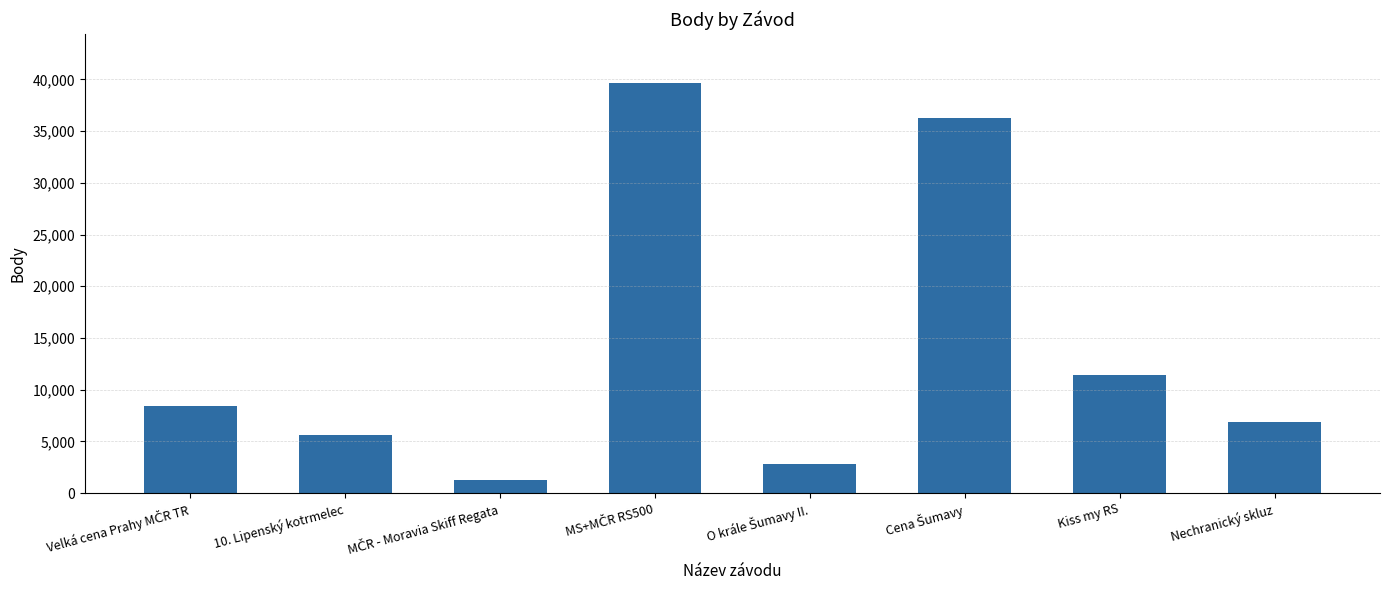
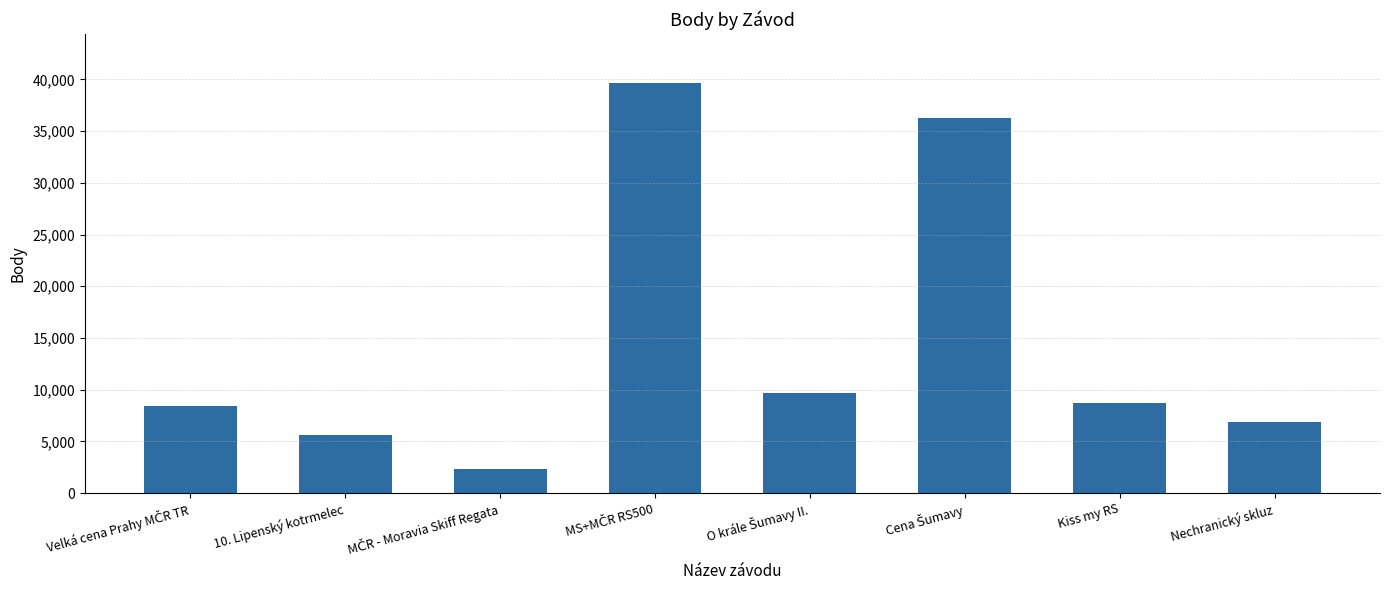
MČR - Moravia Skiff Regata: 1,300 -> 2,400
O krále Šumavy II.: 2,800 -> 9,700
Kiss my RS: 11,400 -> 8,700
